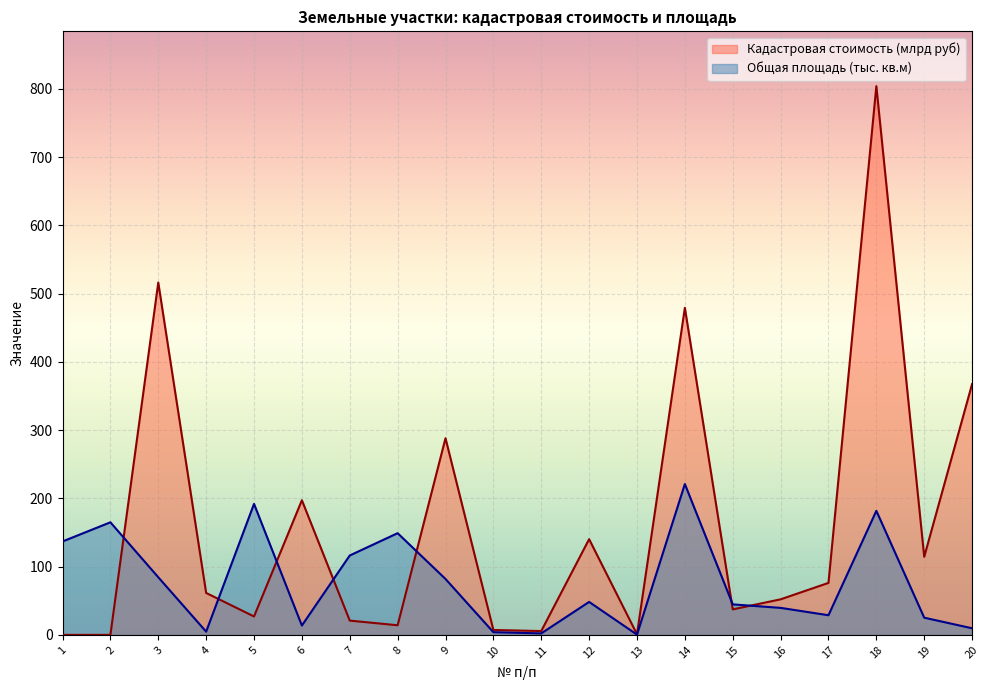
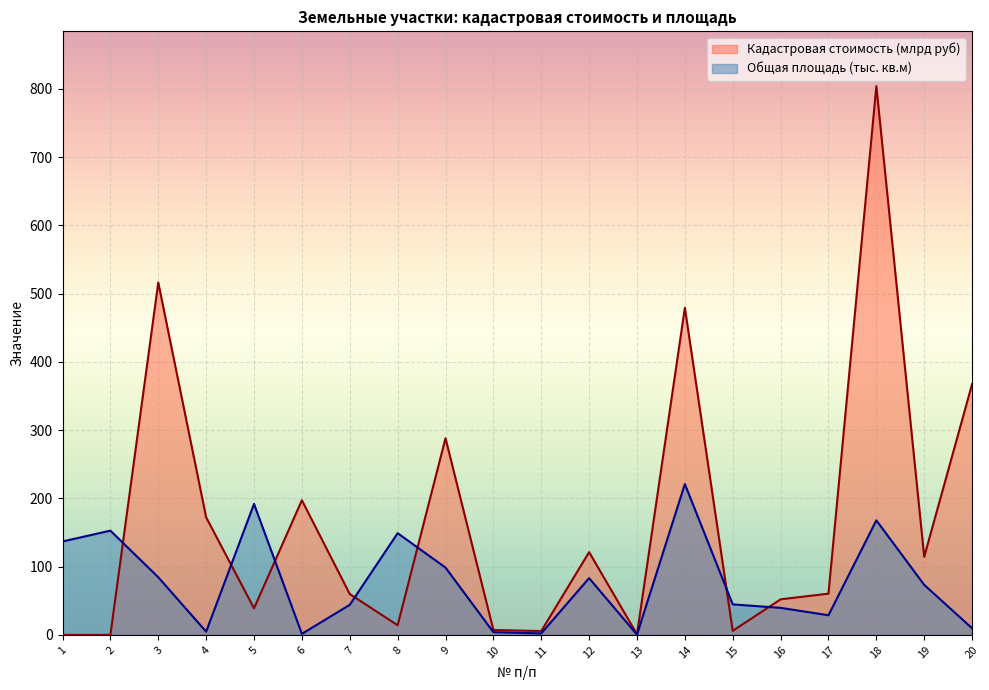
Общая площадь (тыс. кв.м), 2: 160 -> 150
Кадастровая стоимость (млрд руб), 4: 60 -> 170
Кадастровая стоимость (млрд руб), 5: 30 -> 40
Общая площадь (тыс. кв.м), 6: 10 -> 0
Кадастровая стоимость (млрд руб), 7: 20 -> 60
Общая площадь (тыс. кв.м), 7: 120 -> 40
Общая площадь (тыс. кв.м), 9: 80 -> 100
Кадастровая стоимость (млрд руб), 12: 140 -> 120
Общая площадь (тыс. кв.м), 12: 50 -> 80
Кадастровая стоимость (млрд руб), 15: 40 -> 10
Кадастровая стоимость (млрд руб), 17: 80 -> 60
Общая площадь (тыс. кв.м), 18: 180 -> 170
Общая площадь (тыс. кв.м), 19: 30 -> 70
